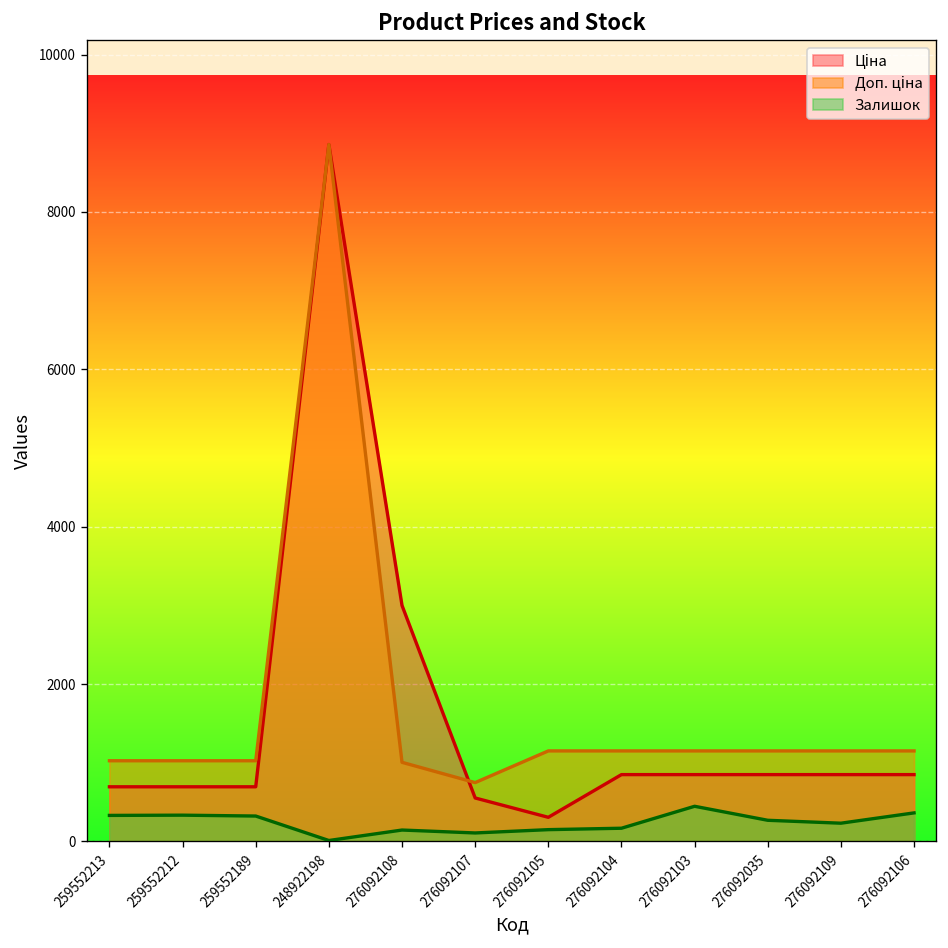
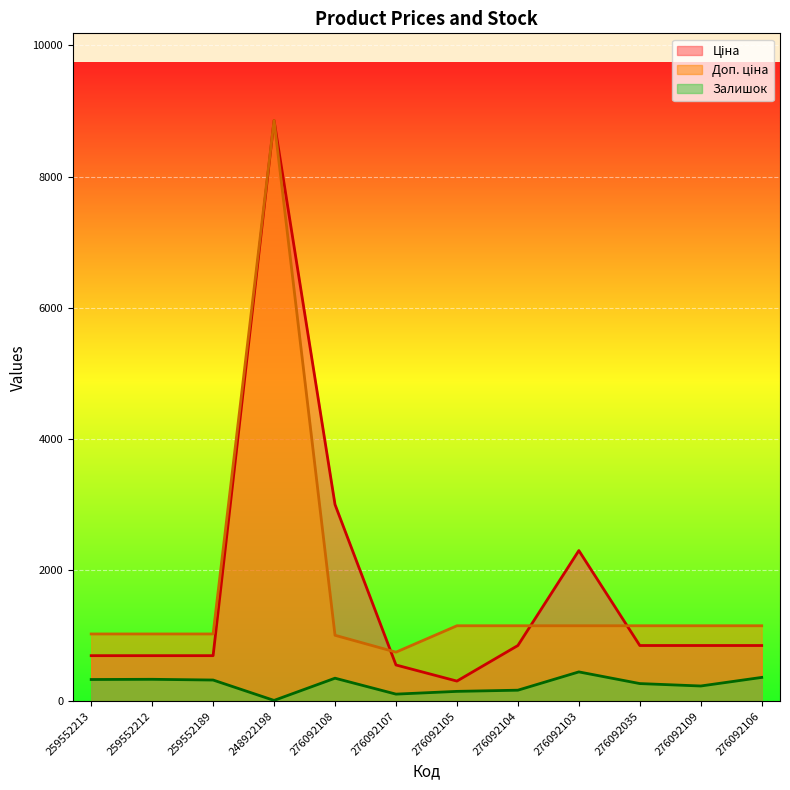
Залишок, 276092108: 100 -> 400
Ціна, 276092103: 800 -> 2300
